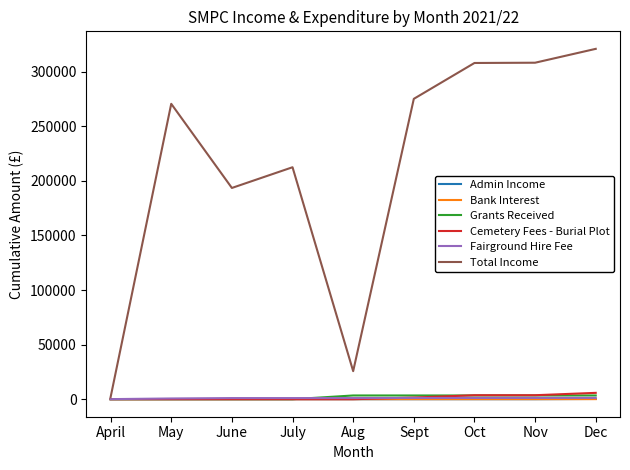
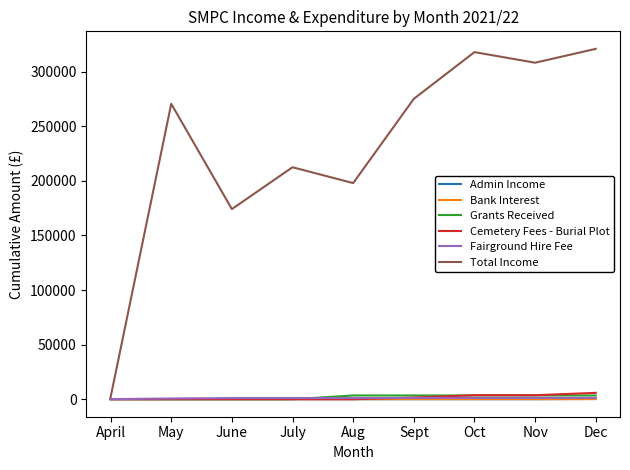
Total Income, June: 193000 -> 174000
Total Income, Aug: 26000 -> 198000
Total Income, Oct: 308000 -> 318000
